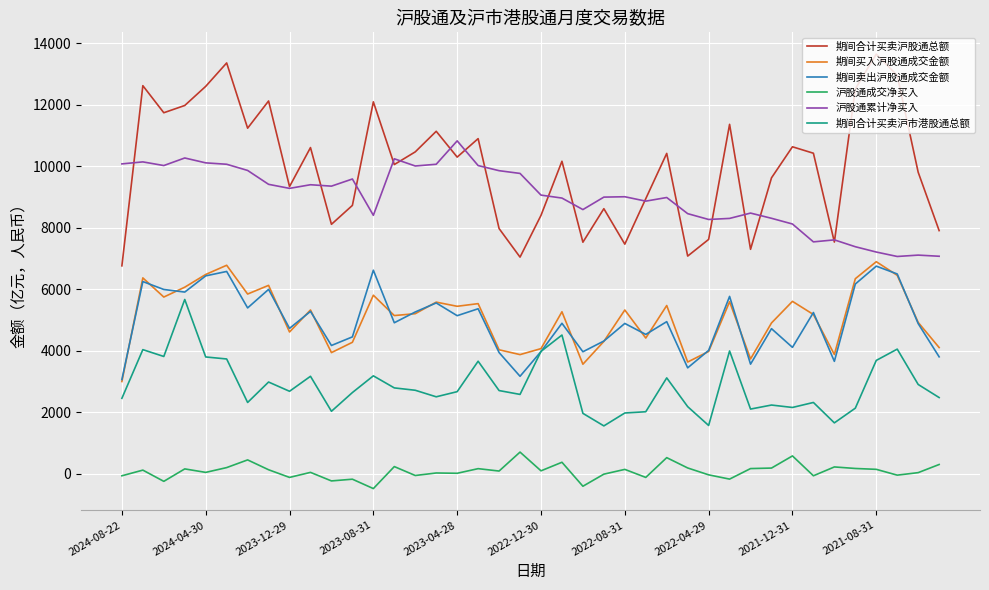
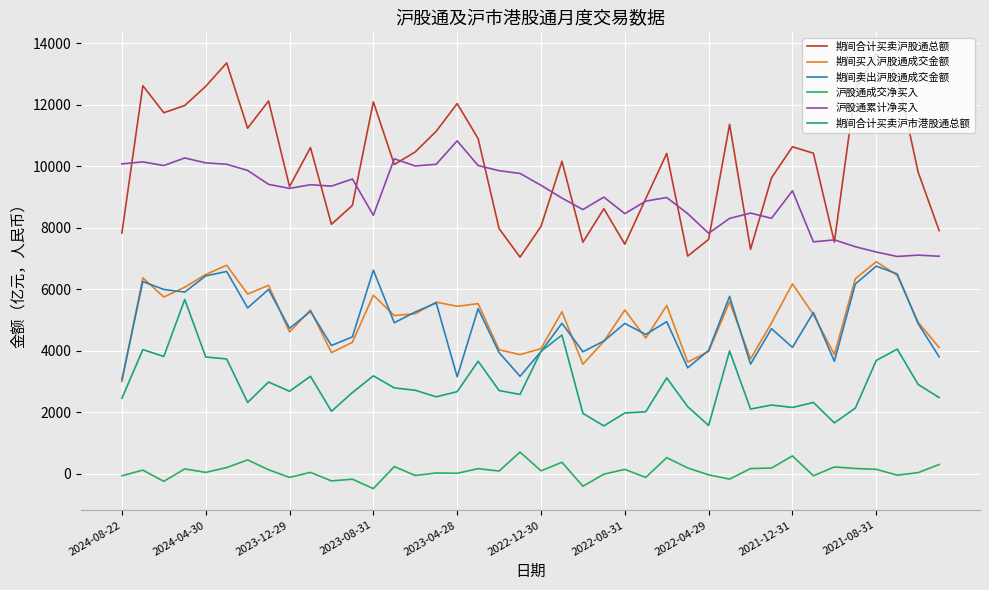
期间合计买卖沪股通总额, 2024-08-22: 6800 -> 7800
期间合计买卖沪股通总额, 2023-04-28: 10300 -> 12000
期间卖出沪股通成交金额, 2023-04-28: 5100 -> 3200
期间合计买卖沪股通总额, 2022-12-30: 8400 -> 8000
沪股通累计净买入, 2022-12-30: 9100 -> 9400
沪股通累计净买入, 2022-08-31: 9000 -> 8500
沪股通累计净买入, 2022-04-29: 8300 -> 7800
期间买入沪股通成交金额, 2021-12-31: 5600 -> 6200
沪股通累计净买入, 2021-12-31: 8100 -> 9200
